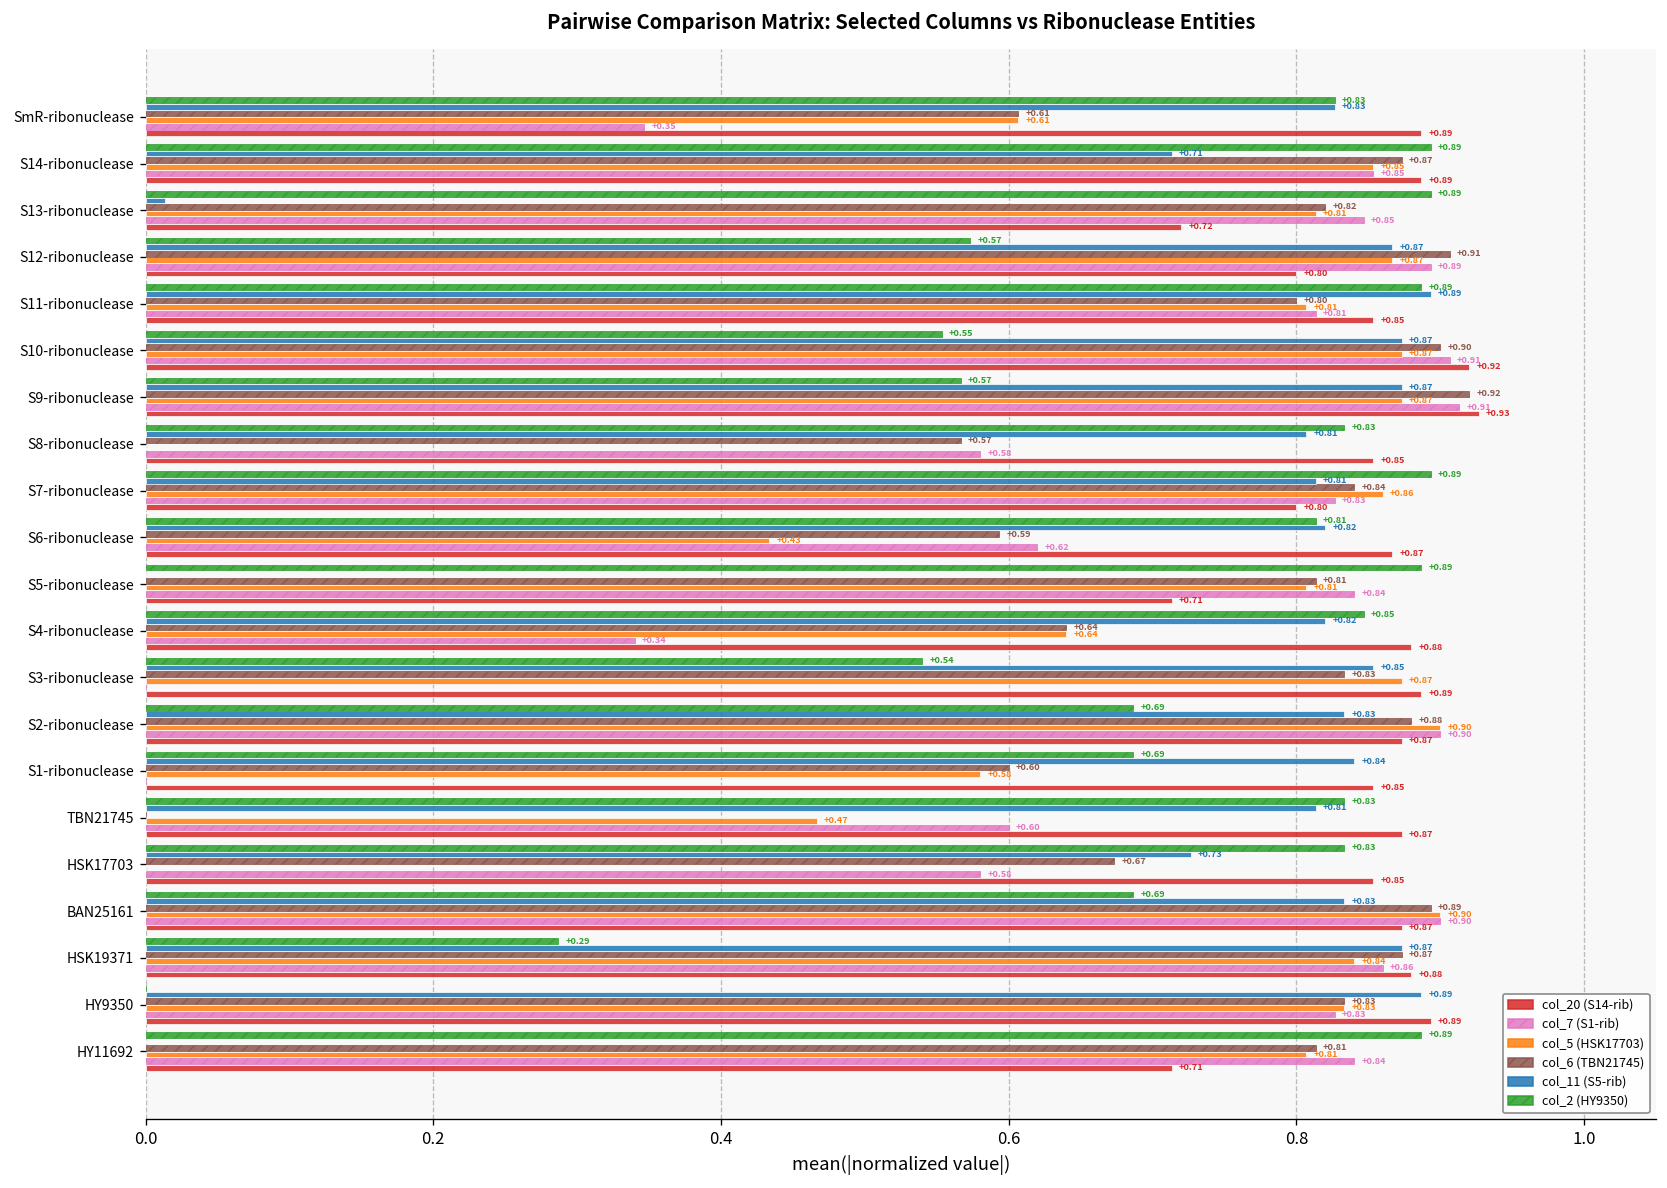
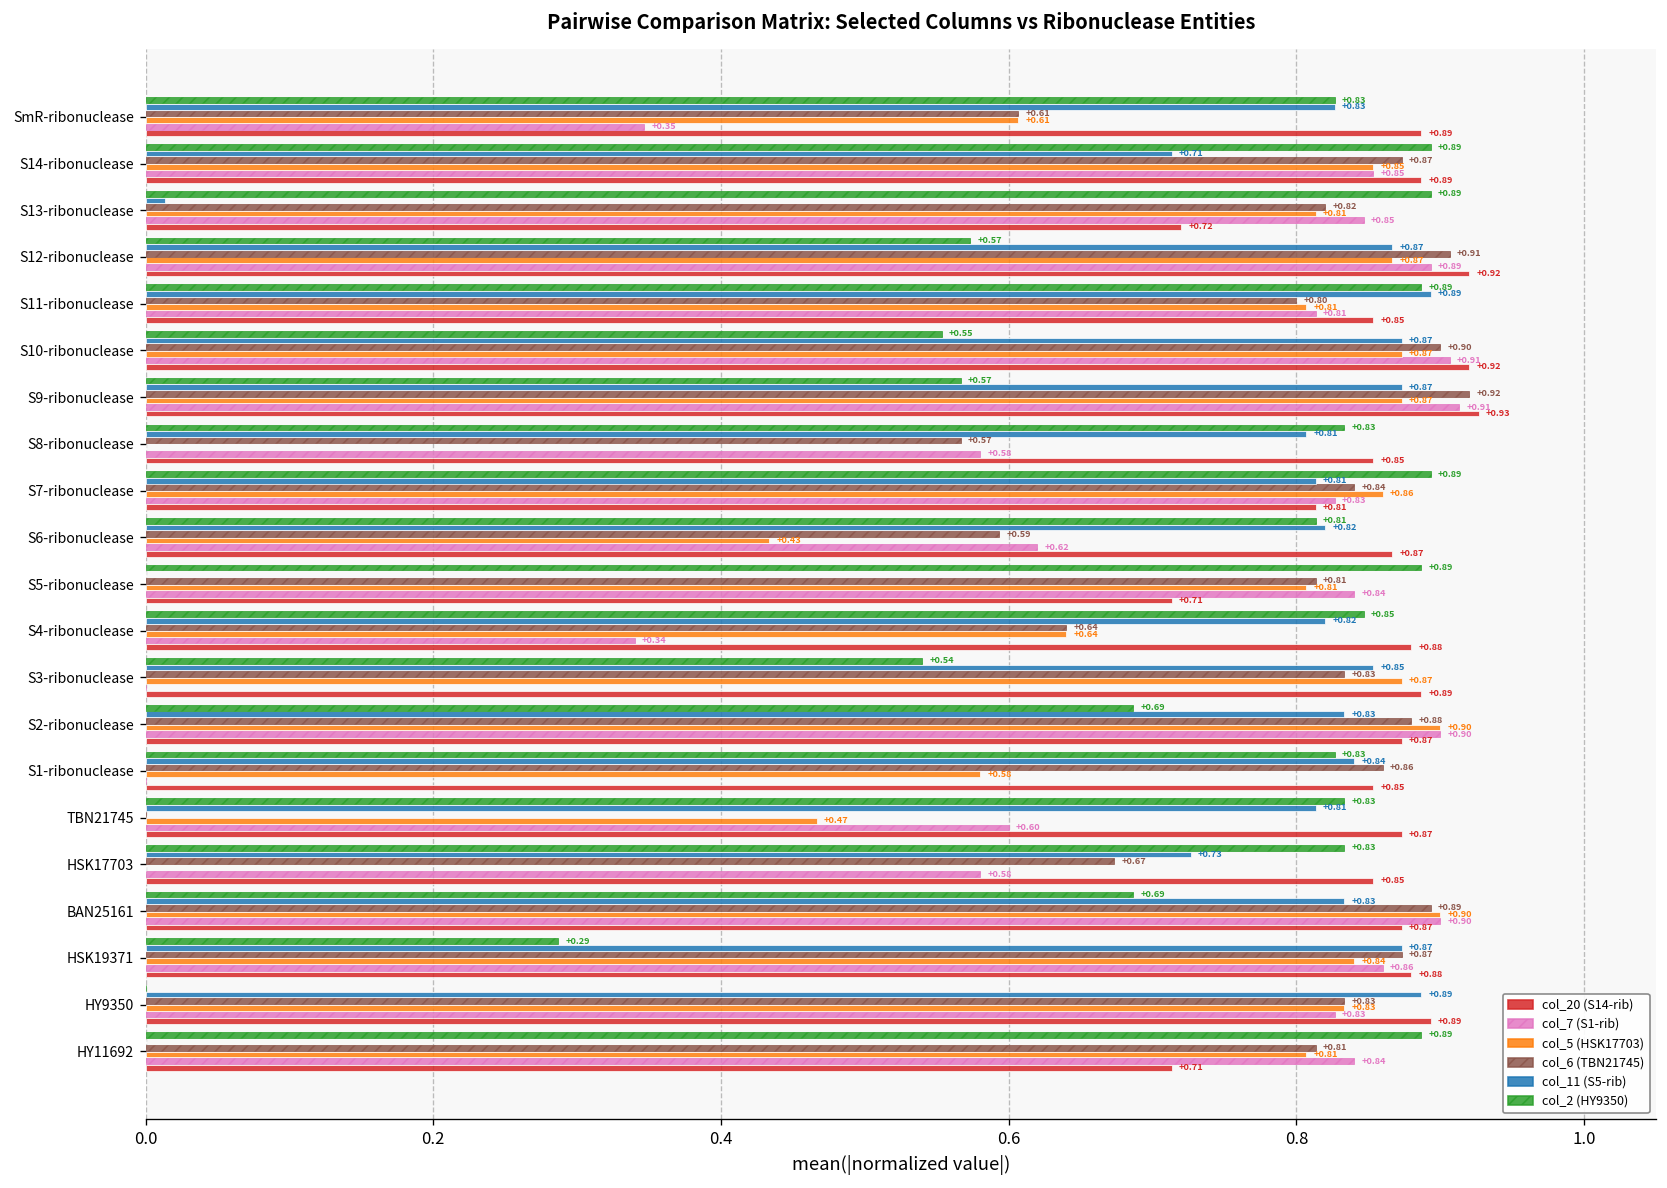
col_20 (S14-rib), S12-ribonuclease: +0.80 -> +0.92
col_20 (S14-rib), S7-ribonuclease: +0.80 -> +0.81
col_2 (HY9350), S1-ribonuclease: +0.69 -> +0.83
col_6 (TBN21745), S1-ribonuclease: +0.60 -> +0.86
